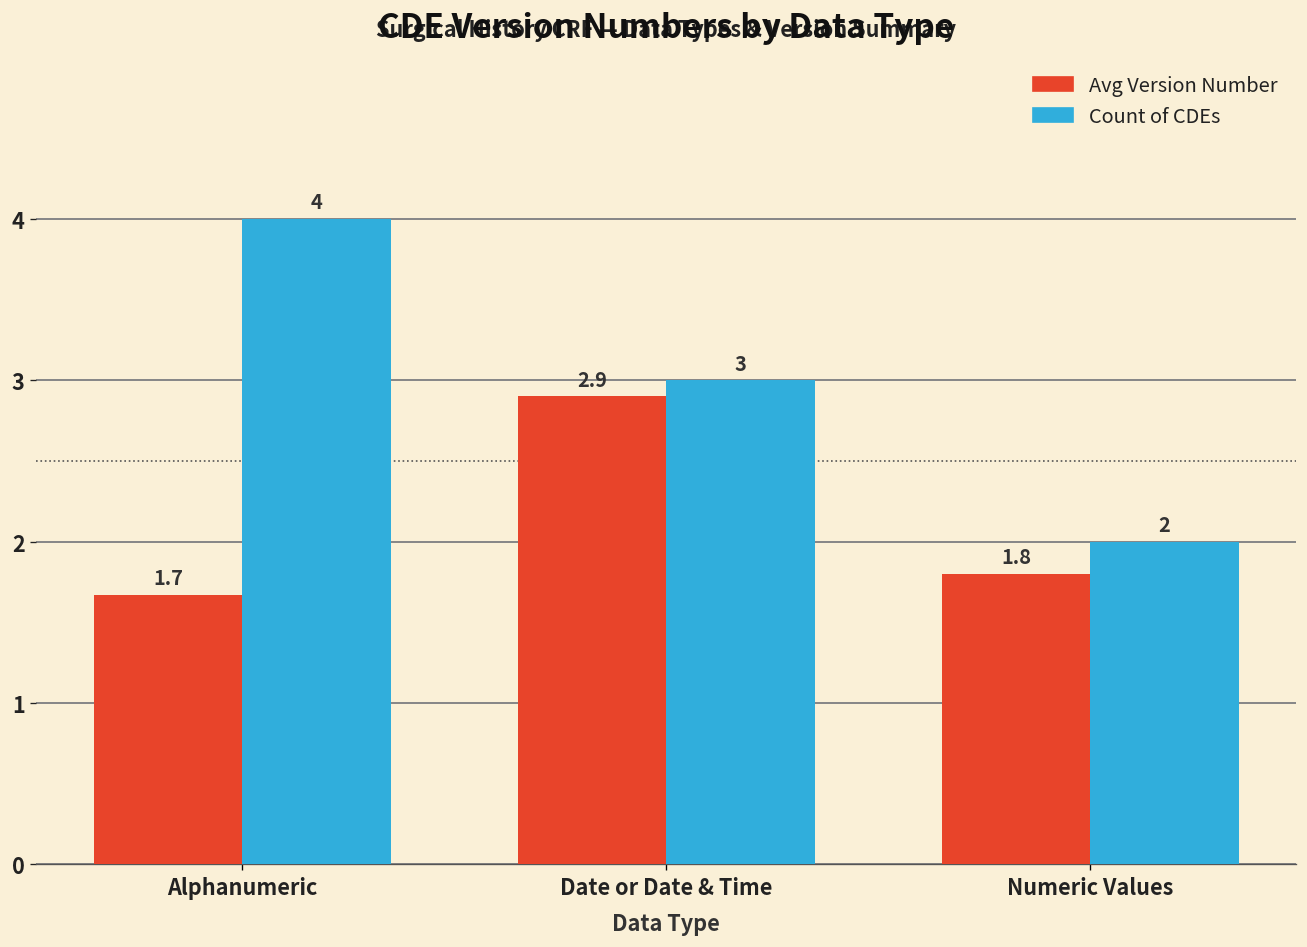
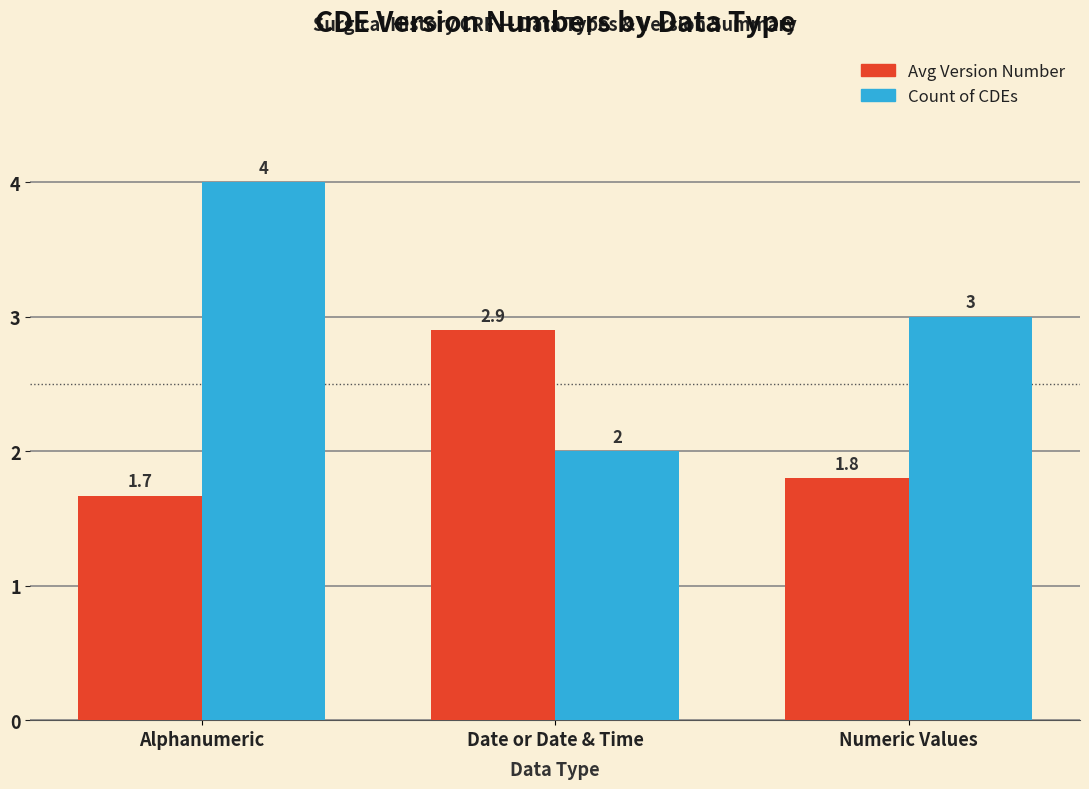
Count of CDEs, Date or Date & Time: 3 -> 2
Count of CDEs, Numeric Values: 2 -> 3
